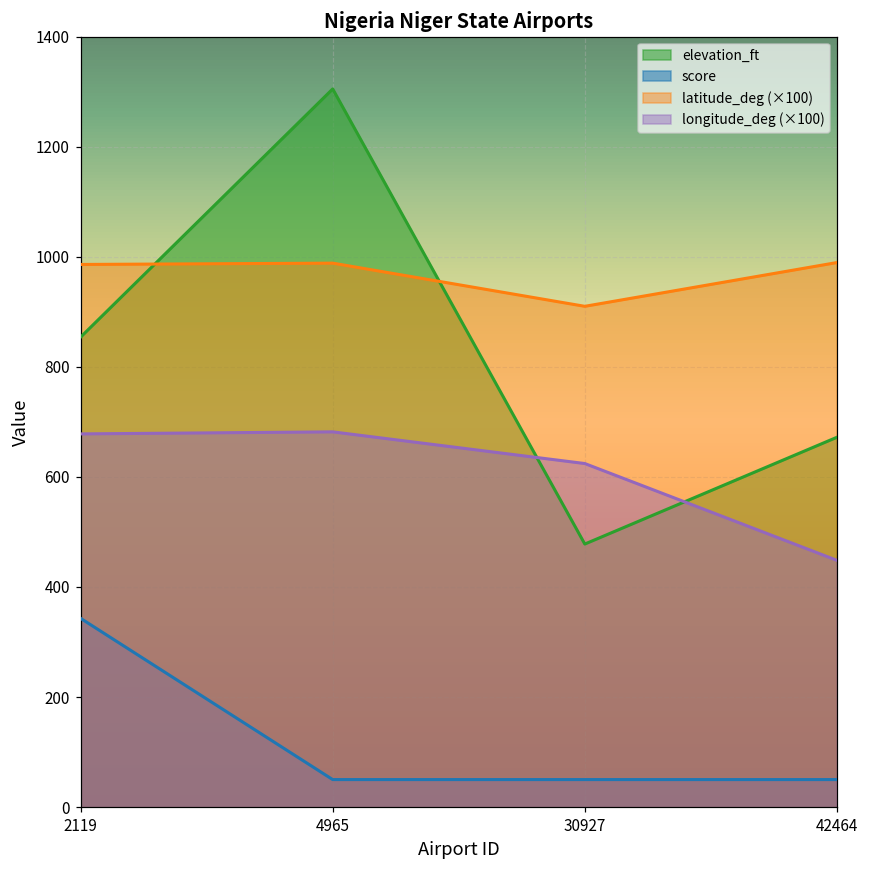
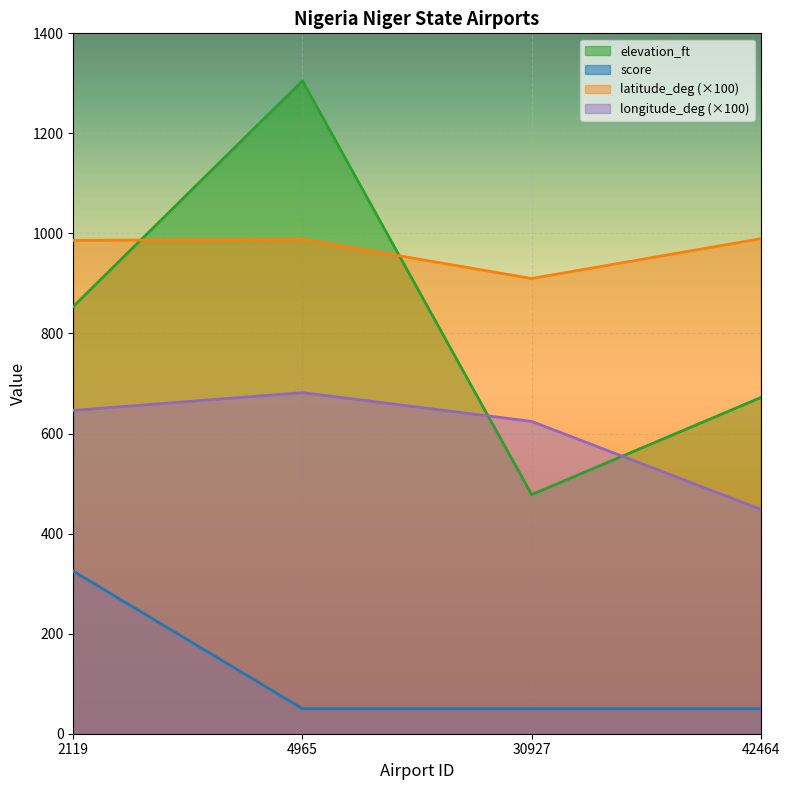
score, 2119: 340 -> 330
longitude_deg (×100), 2119: 680 -> 650
